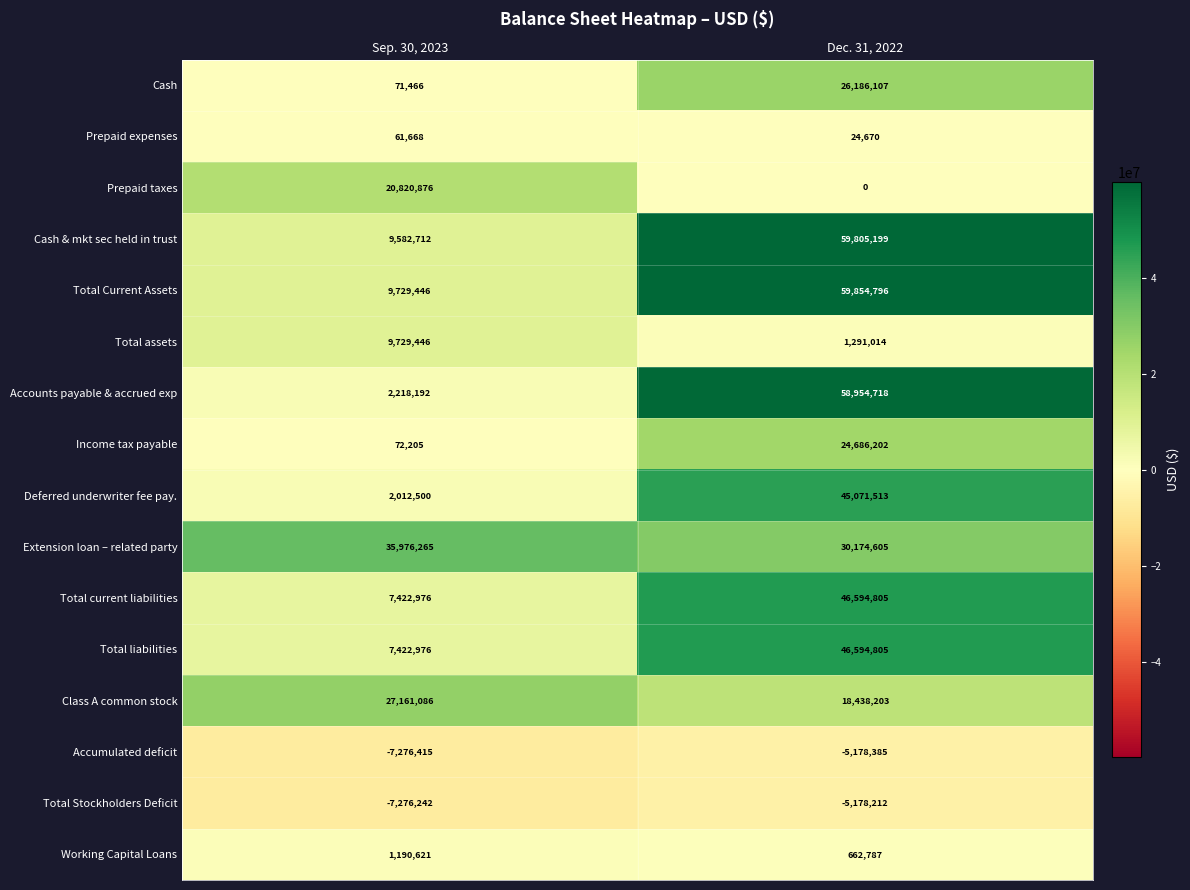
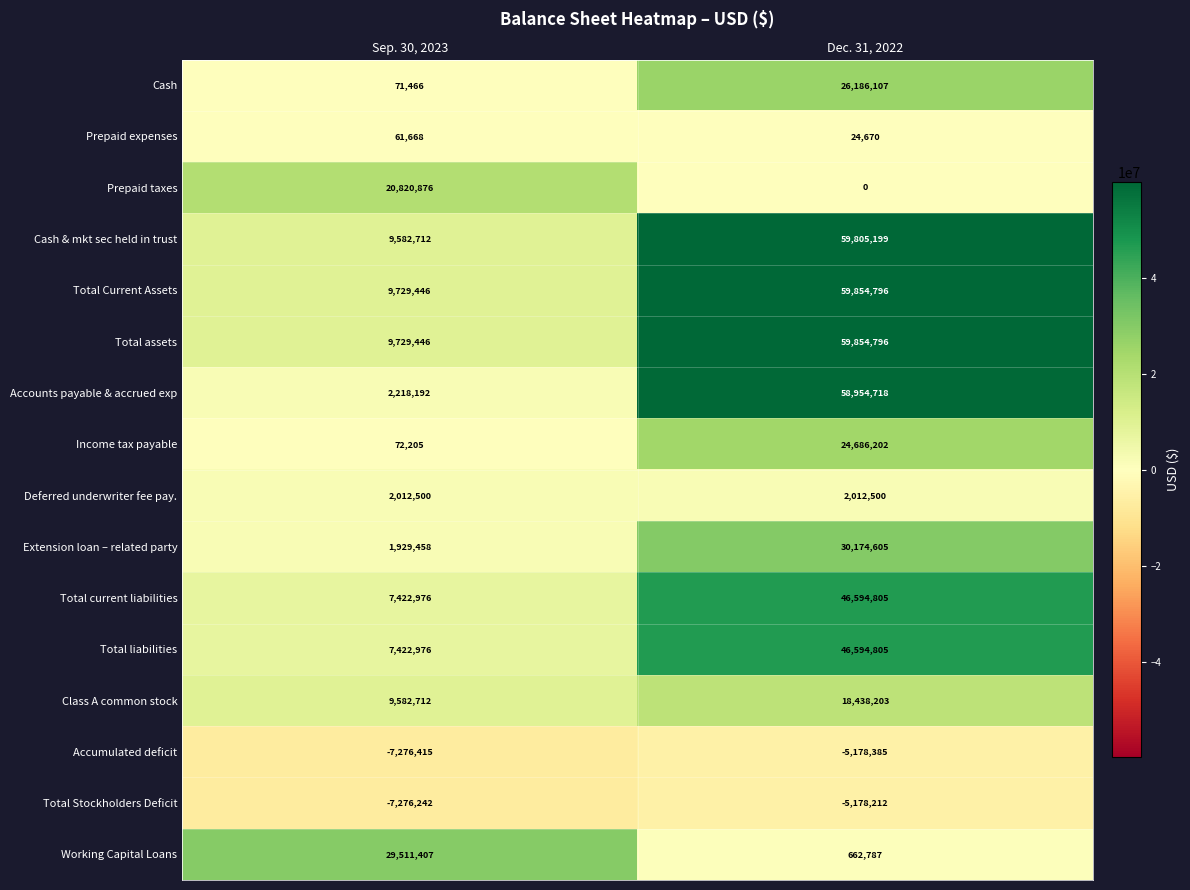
Total assets, Dec. 31, 2022: 1,291,014 -> 59,854,796
Deferred underwriter fee pay., Dec. 31, 2022: 45,071,513 -> 2,012,500
Extension loan – related party, Sep. 30, 2023: 35,976,265 -> 1,929,458
Class A common stock, Sep. 30, 2023: 27,161,086 -> 9,582,712
Working Capital Loans, Sep. 30, 2023: 1,190,621 -> 29,511,407
